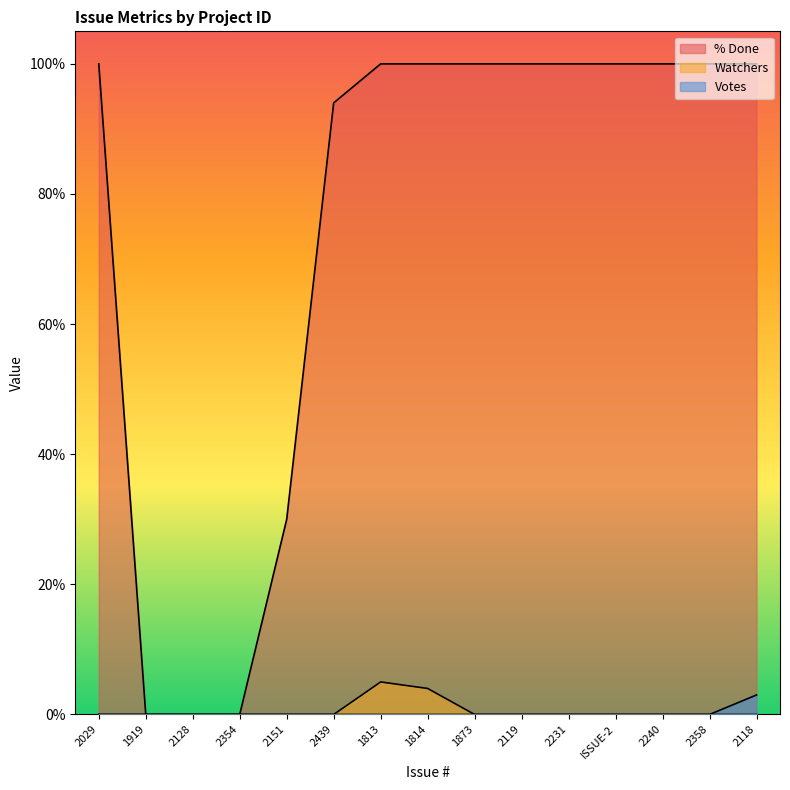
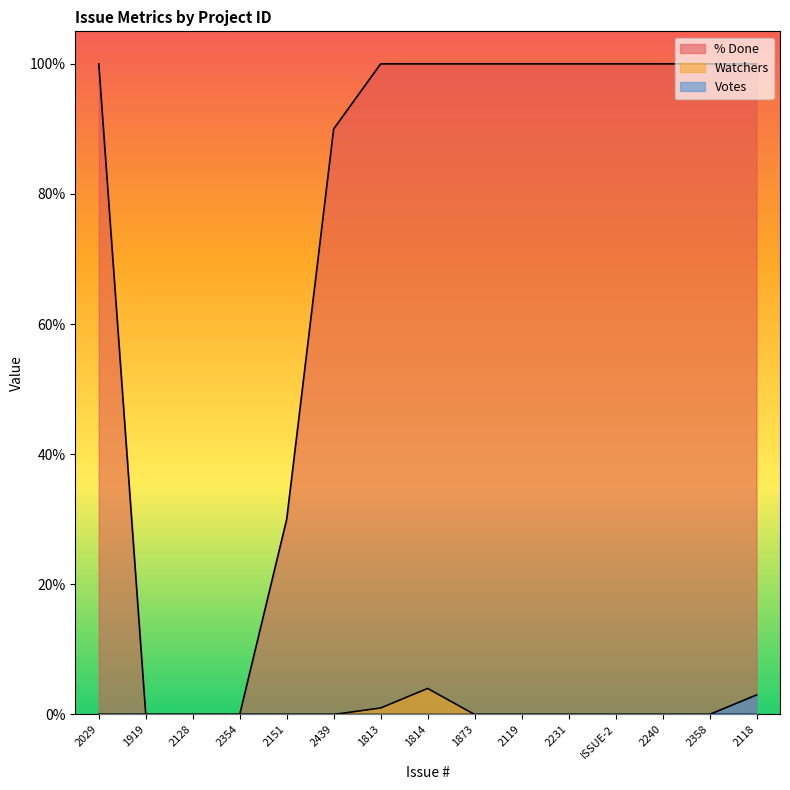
% Done, 2439: 94% -> 90%
Watchers, 1813: 5% -> 1%
